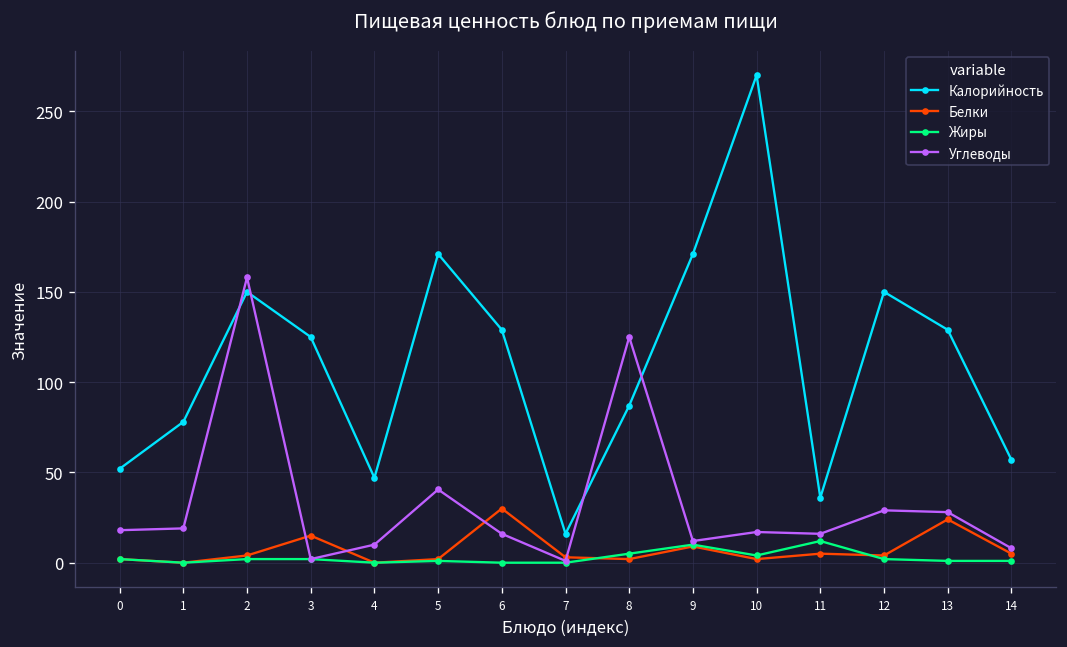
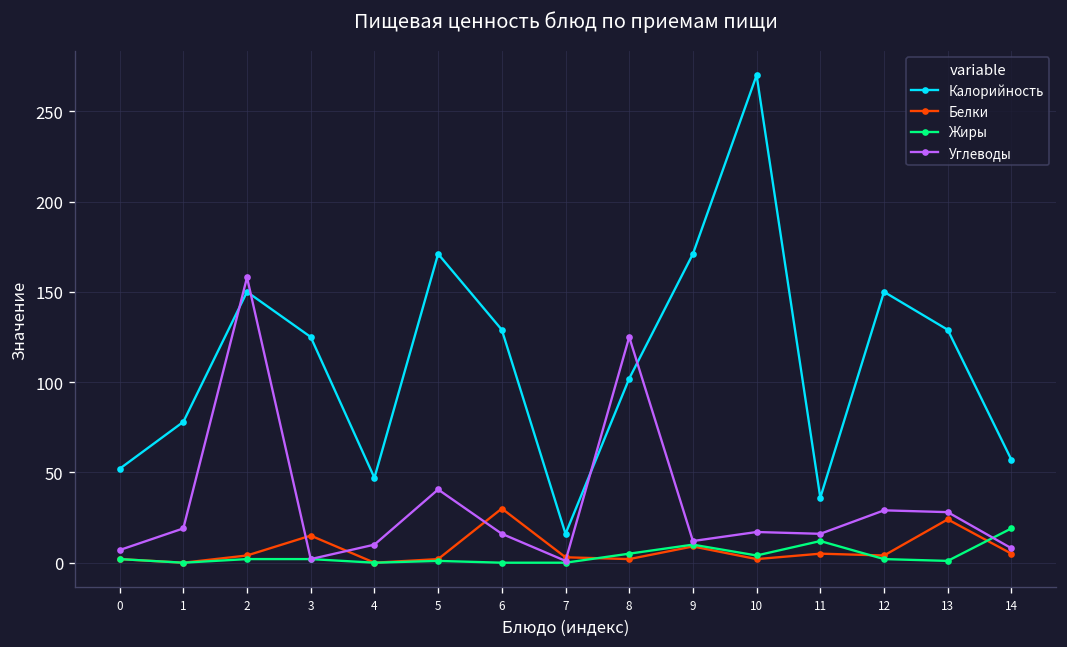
Углеводы, 0: 18 -> 7
Калорийность, 8: 87 -> 102
Жиры, 14: 1 -> 19
